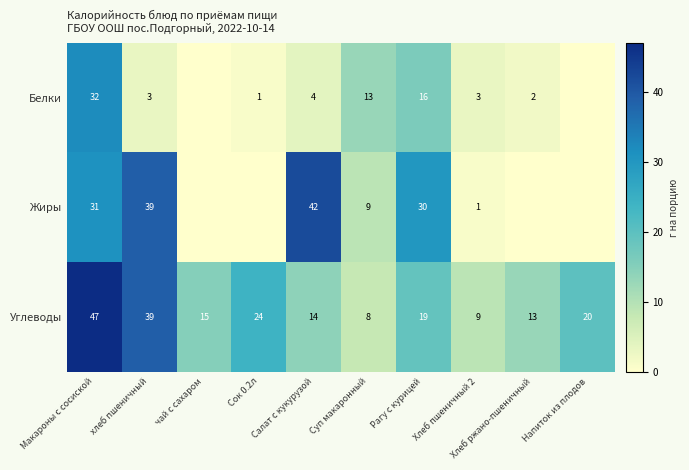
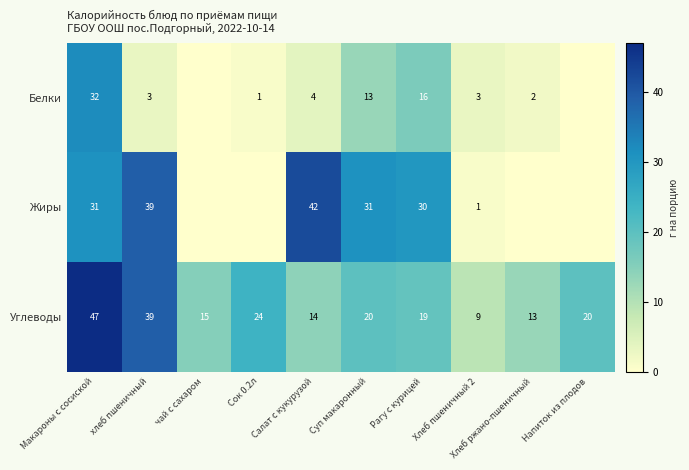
Жиры, Суп макаронный: 9 -> 31
Углеводы, Суп макаронный: 8 -> 20
